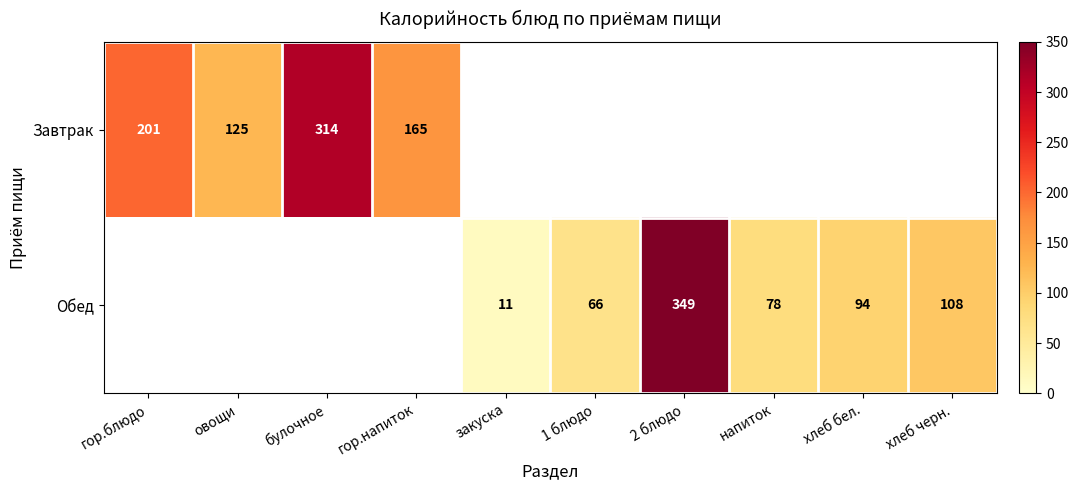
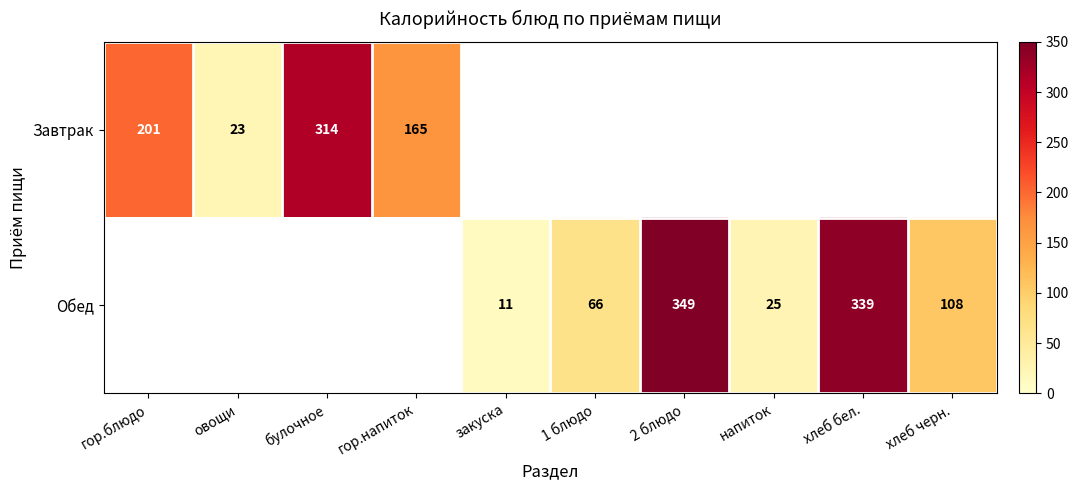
Завтрак, овощи: 125 -> 23
Обед, напиток: 78 -> 25
Обед, хлеб бел.: 94 -> 339
